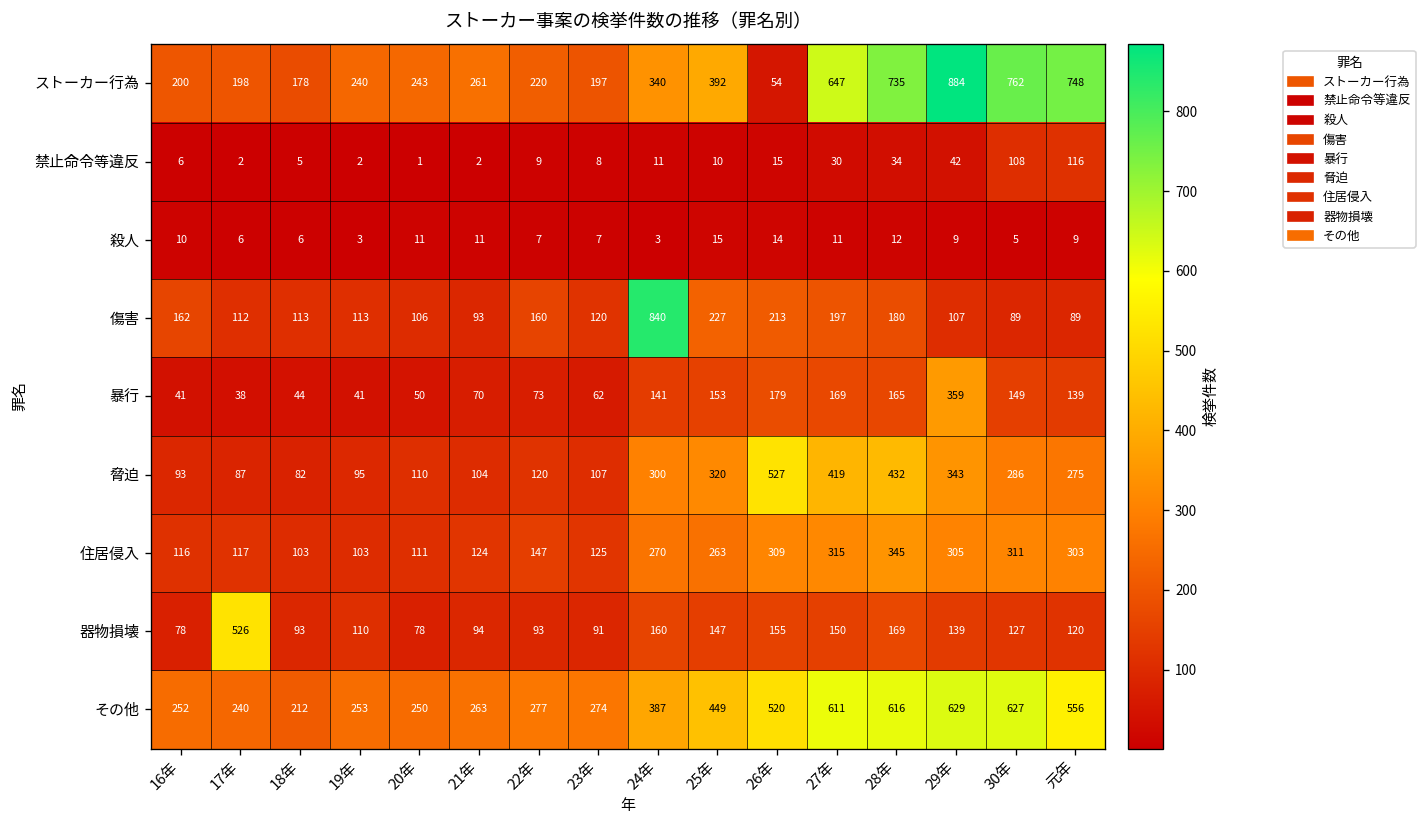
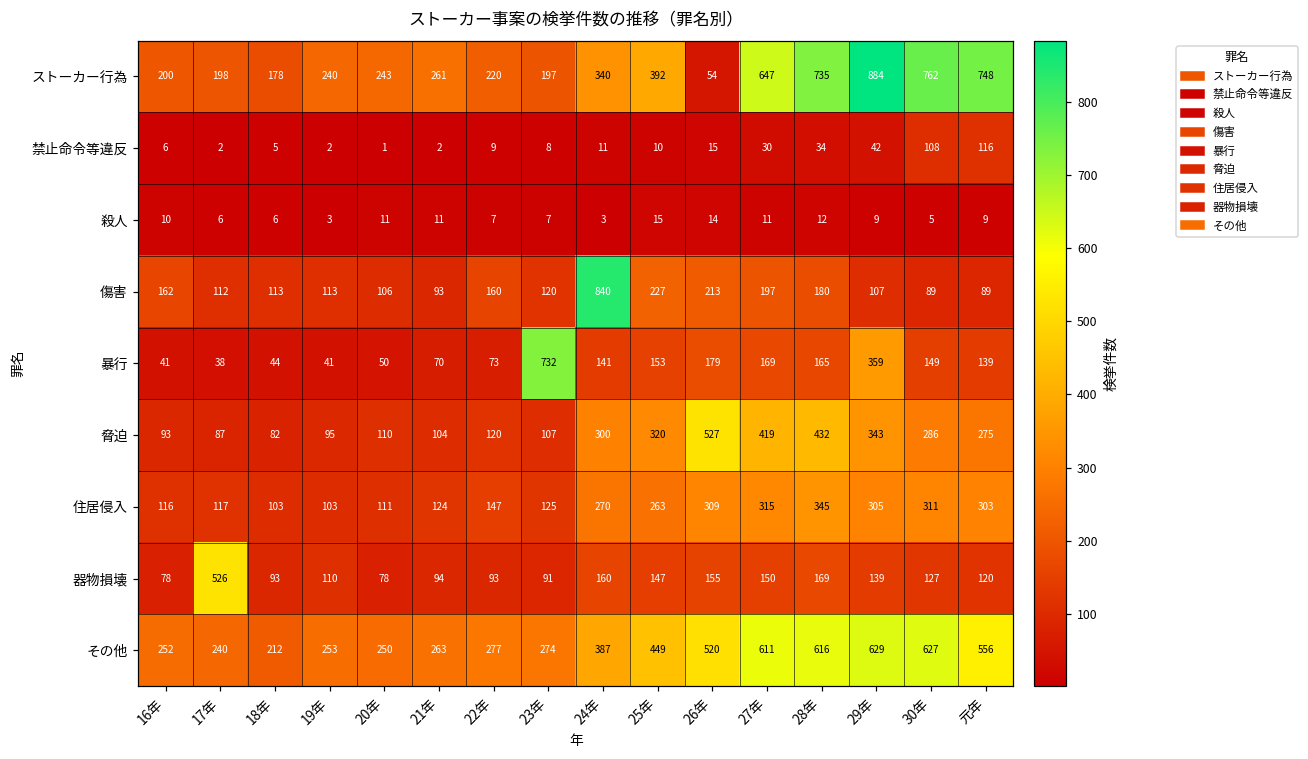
暴行, 23年: 62 -> 732
